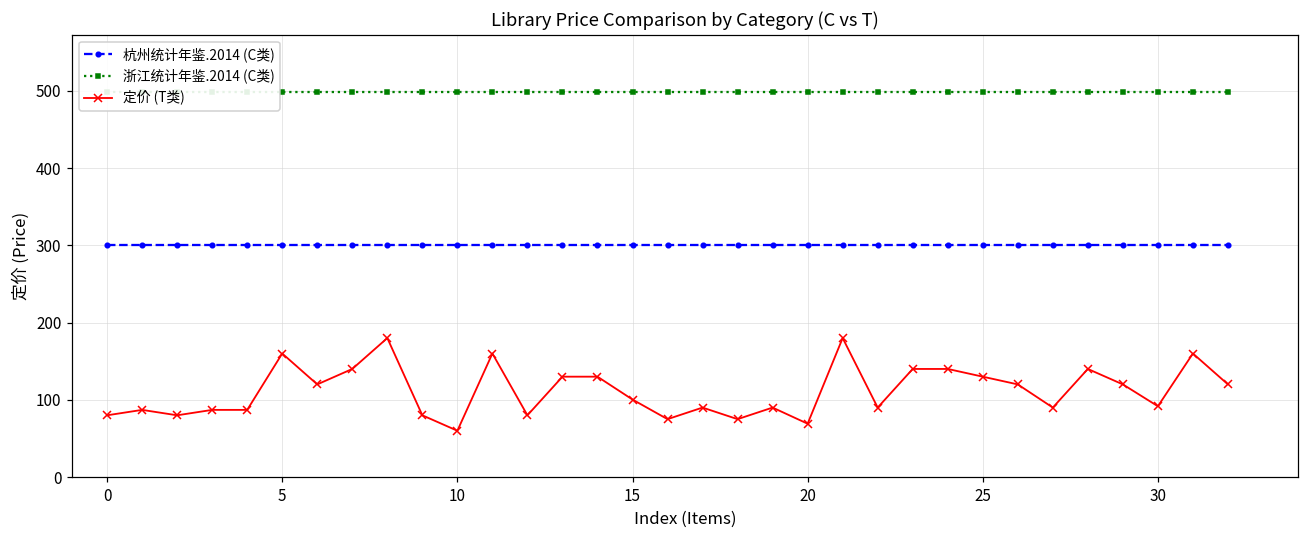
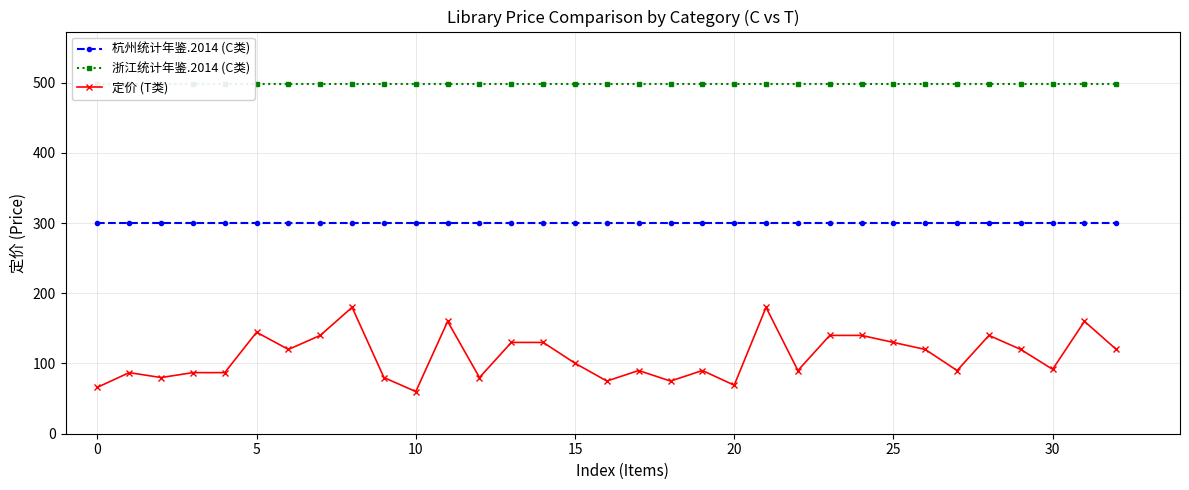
定价 (T类), 0: 80 -> 70
定价 (T类), 5: 160 -> 140
